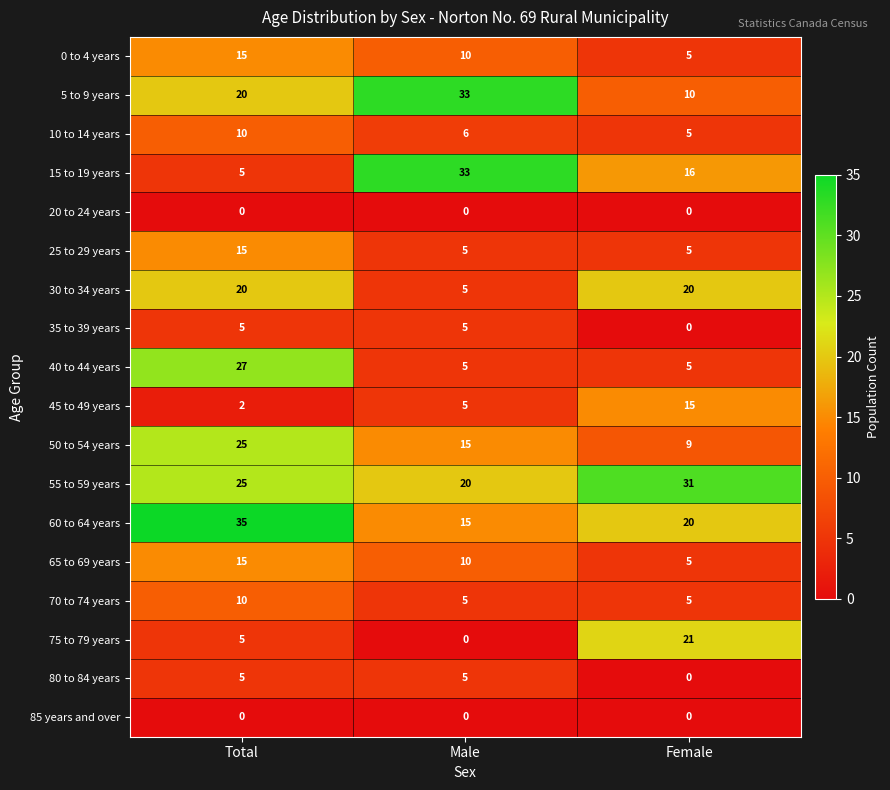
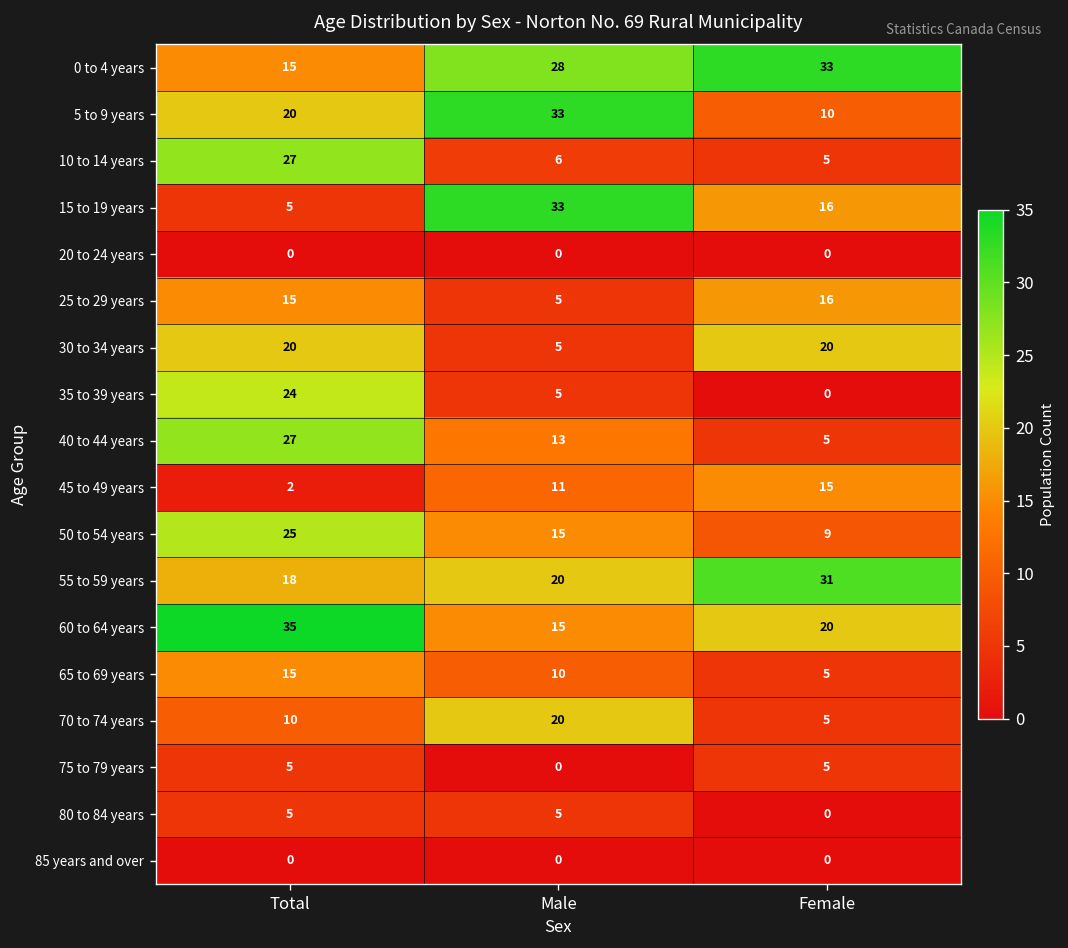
0 to 4 years, Male: 10 -> 28
0 to 4 years, Female: 5 -> 33
10 to 14 years, Total: 10 -> 27
25 to 29 years, Female: 5 -> 16
35 to 39 years, Total: 5 -> 24
40 to 44 years, Male: 5 -> 13
45 to 49 years, Male: 5 -> 11
55 to 59 years, Total: 25 -> 18
70 to 74 years, Male: 5 -> 20
75 to 79 years, Female: 21 -> 5
